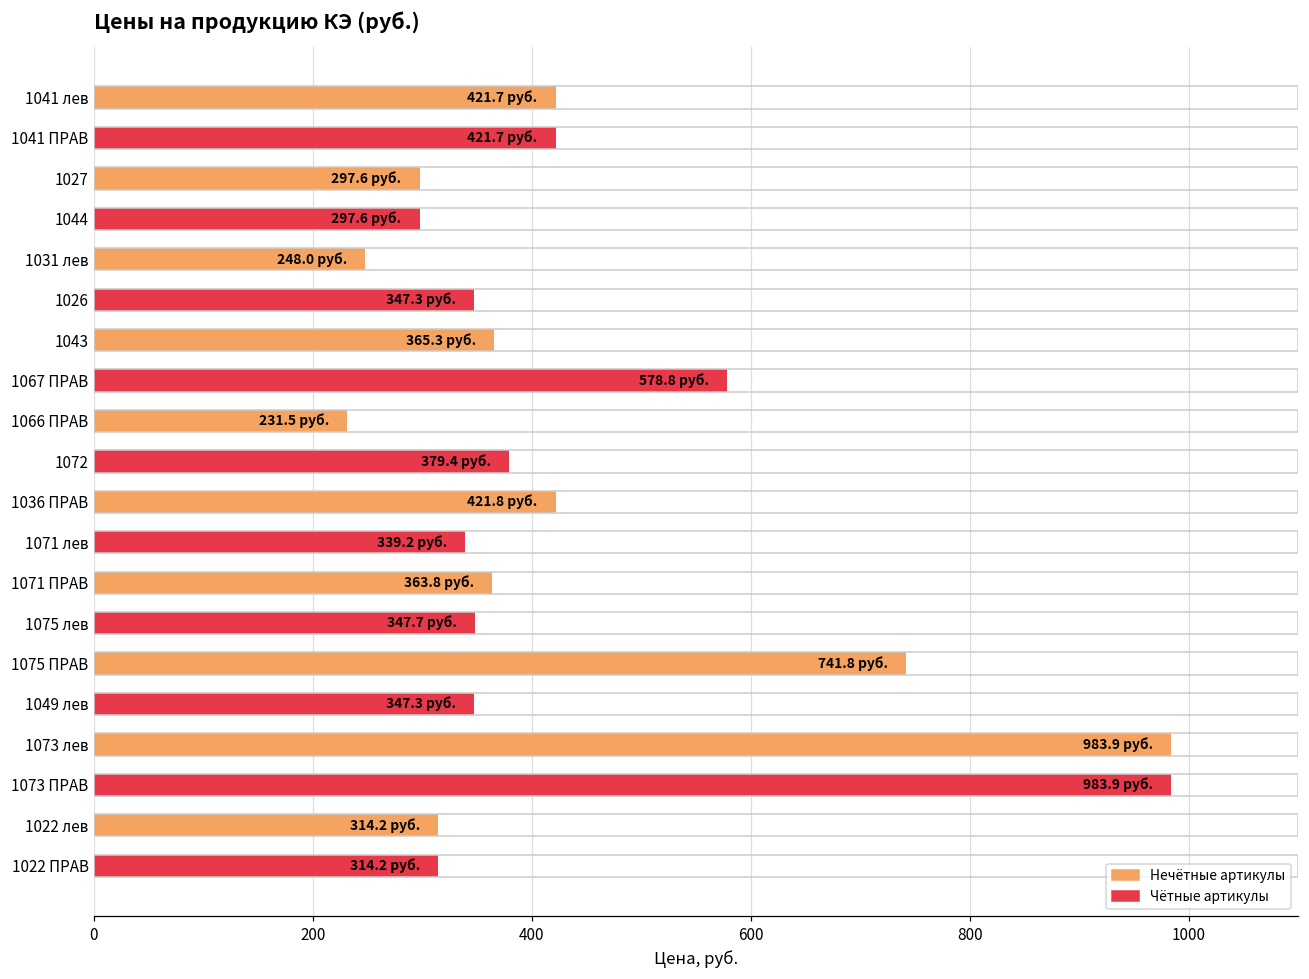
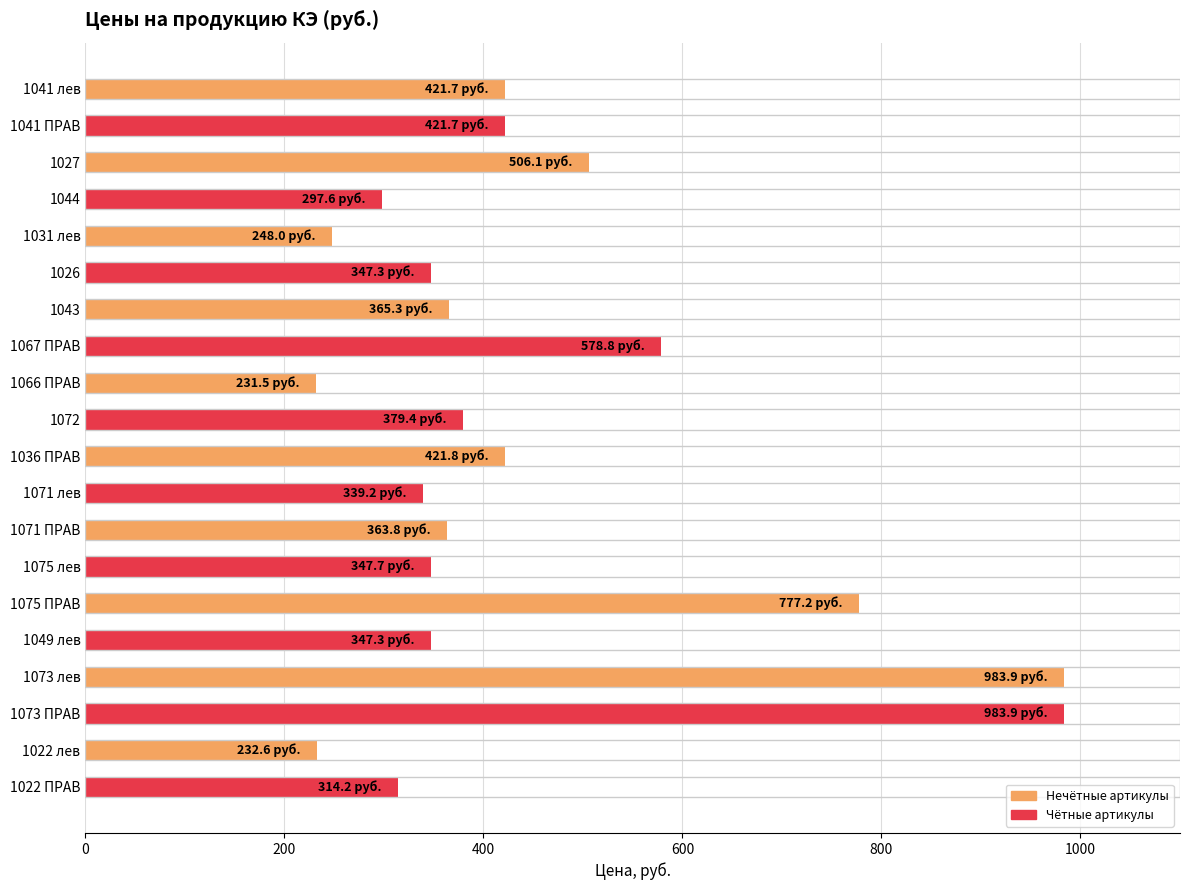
1027: 297.6 -> 506.1
1075 ПРАВ: 741.8 -> 777.2
1022 лев: 314.2 -> 232.6
